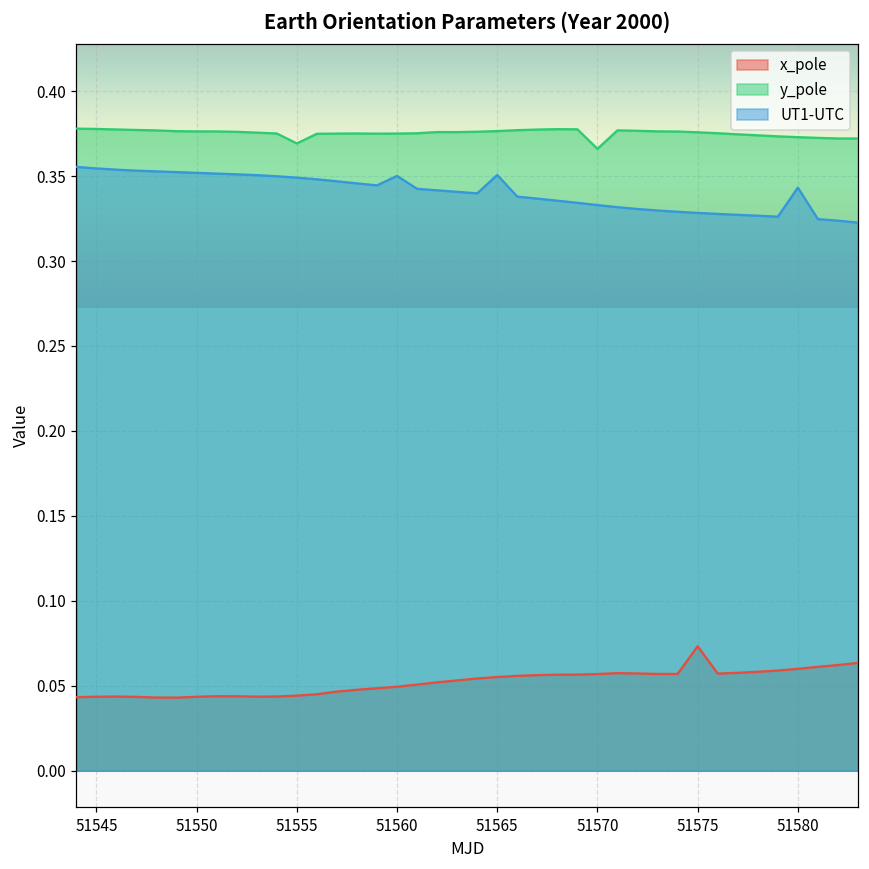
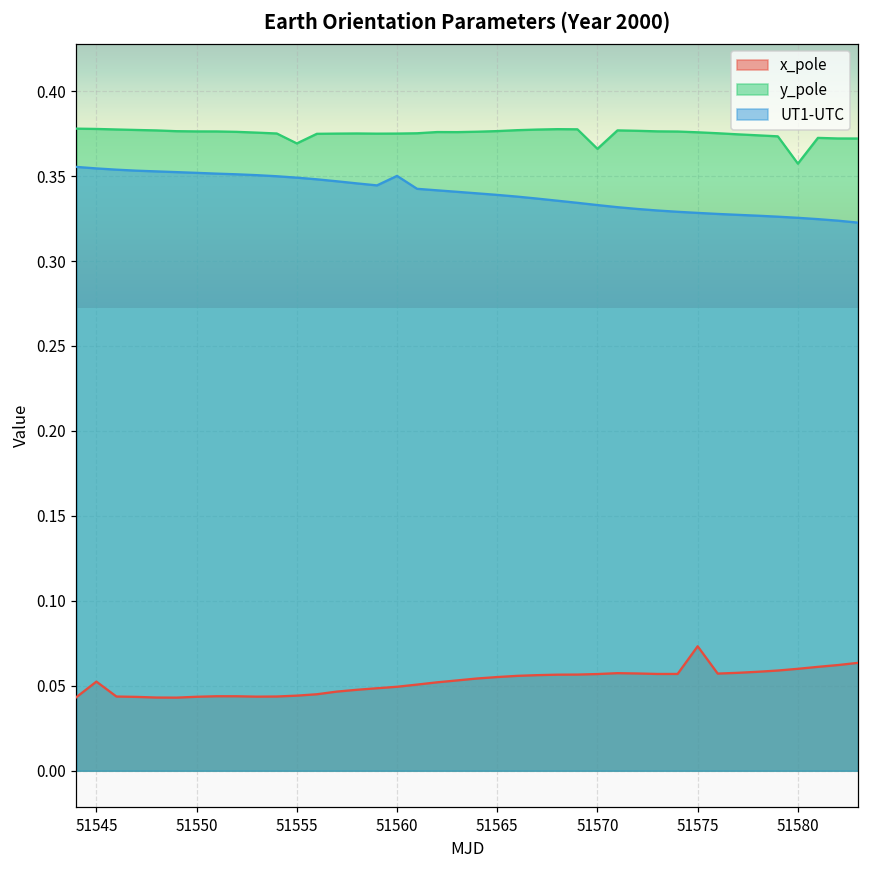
x_pole, 51545: 0.044 -> 0.052
UT1-UTC, 51565: 0.351 -> 0.339
y_pole, 51580: 0.373 -> 0.357
UT1-UTC, 51580: 0.343 -> 0.325
